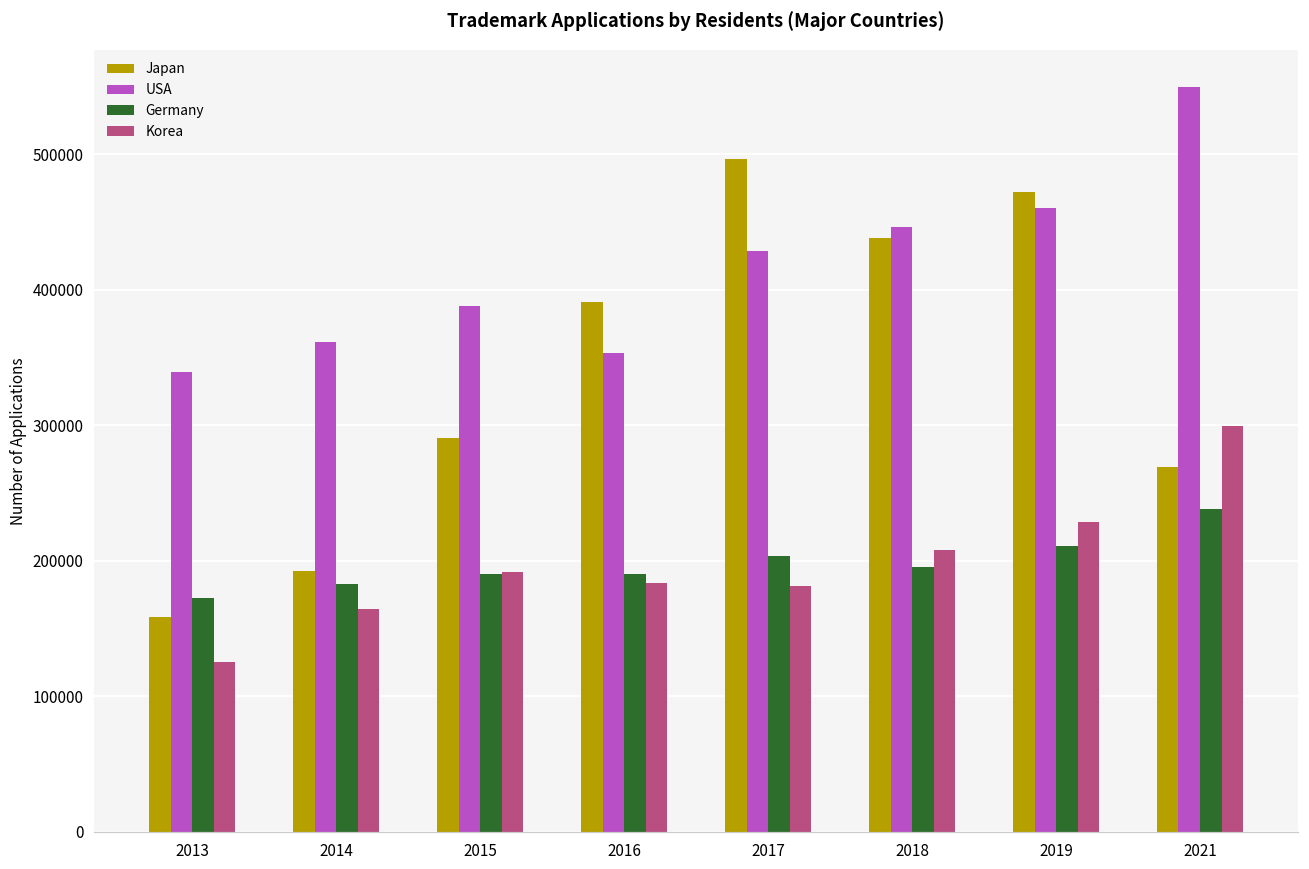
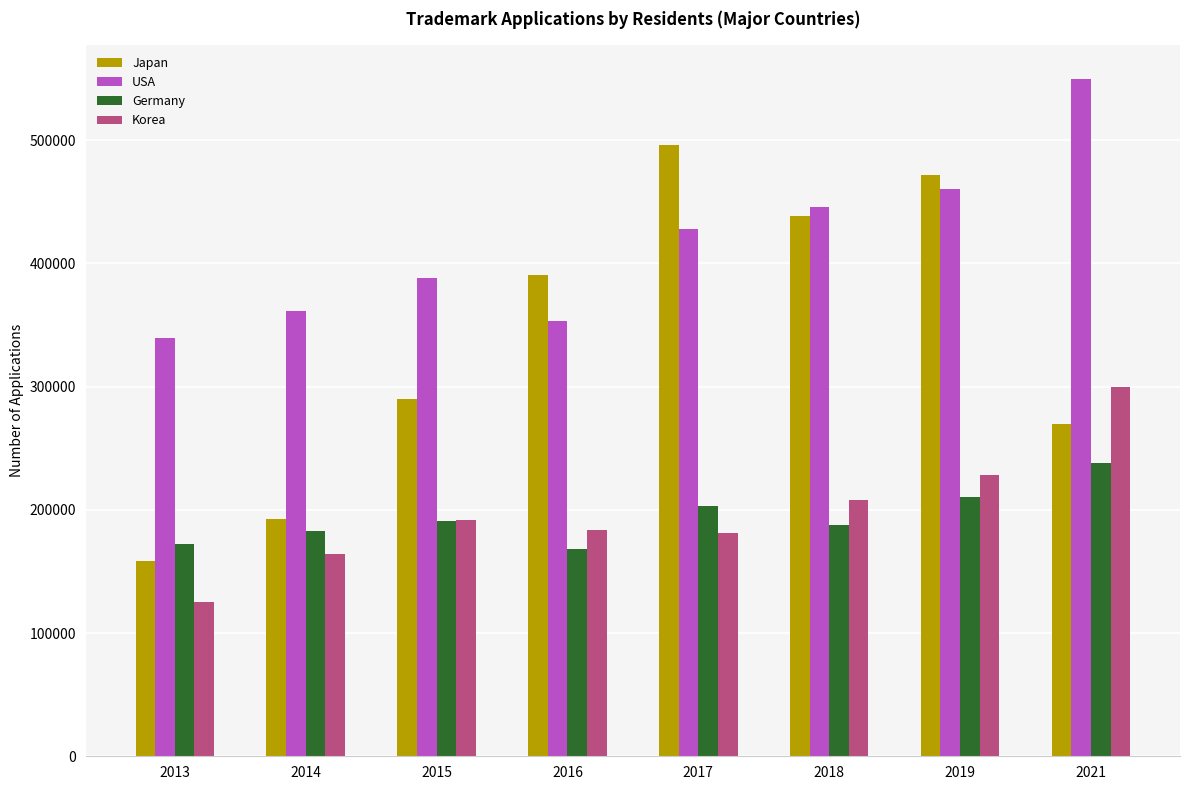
Germany, 2016: 190000 -> 168000
Germany, 2018: 196000 -> 187000
